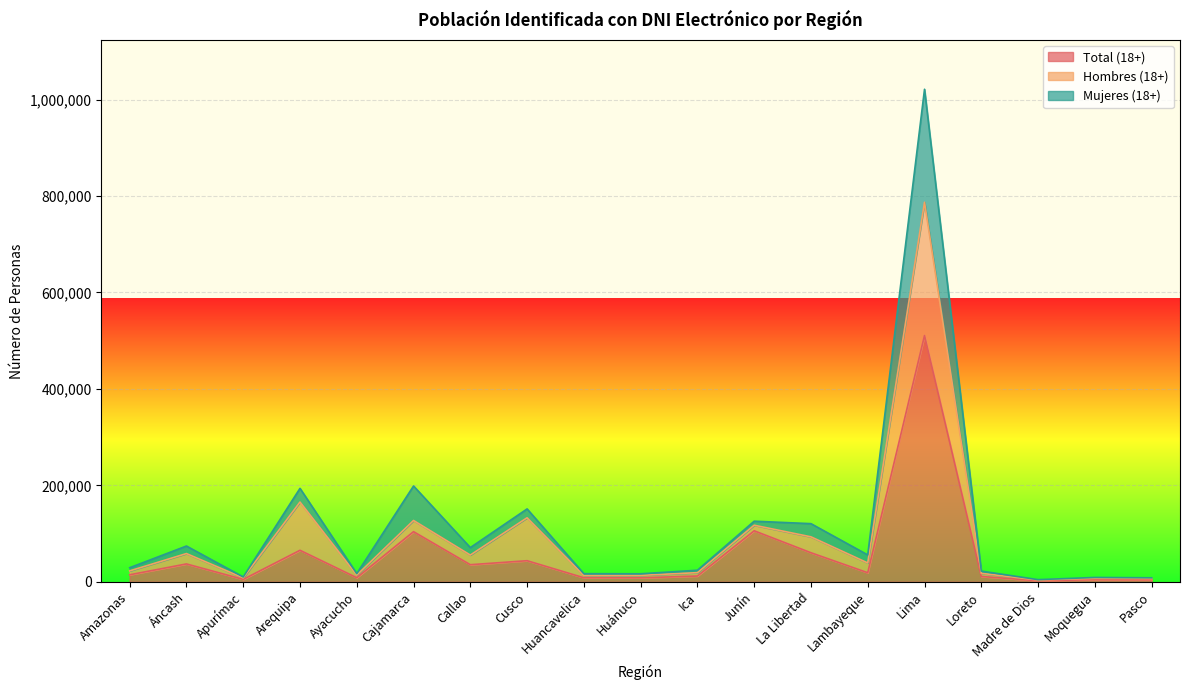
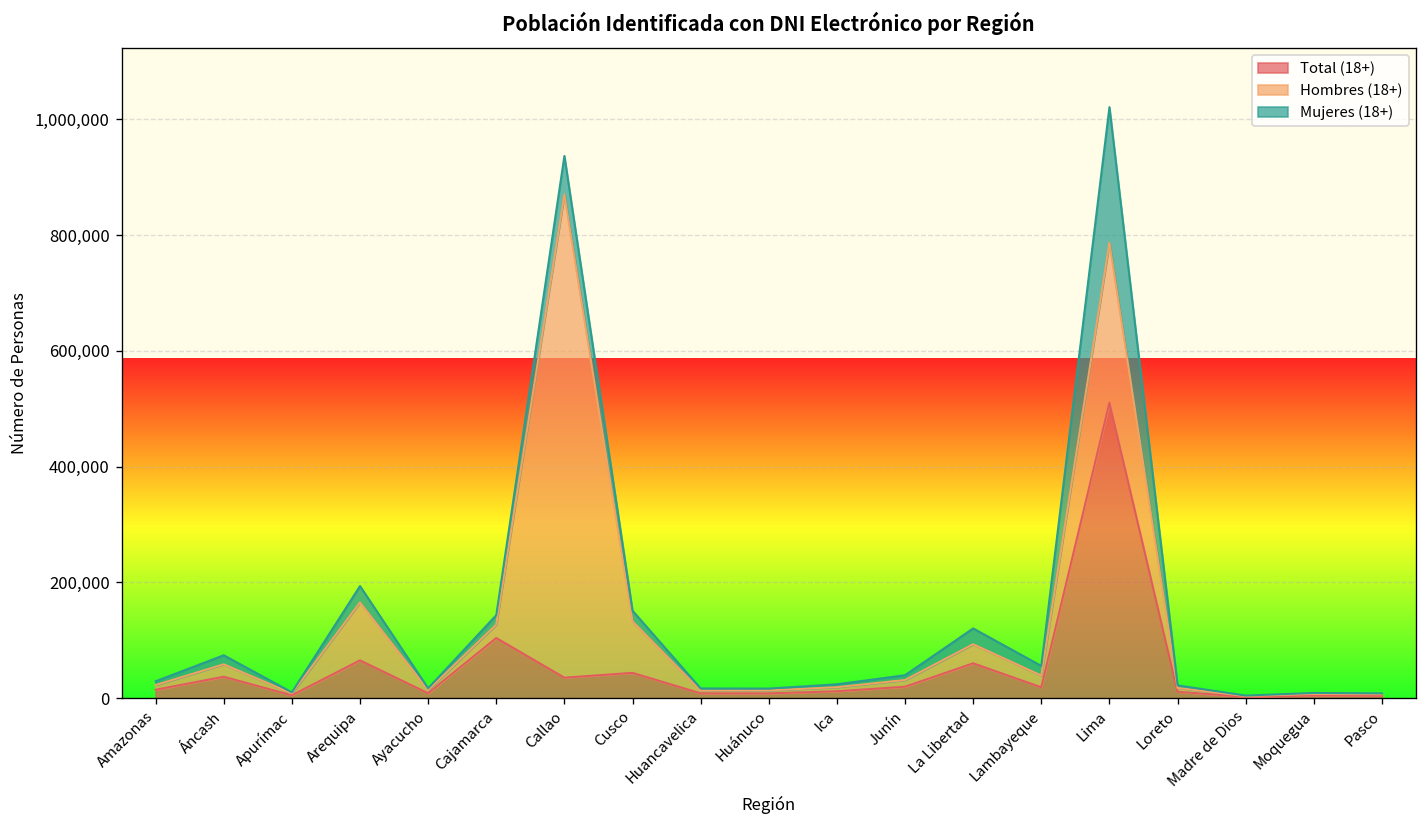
Mujeres (18+), Cajamarca: 70,000 -> 20,000
Hombres (18+), Callao: 20,000 -> 830,000
Mujeres (18+), Callao: 20,000 -> 70,000
Total (18+), Junín: 110,000 -> 20,000
